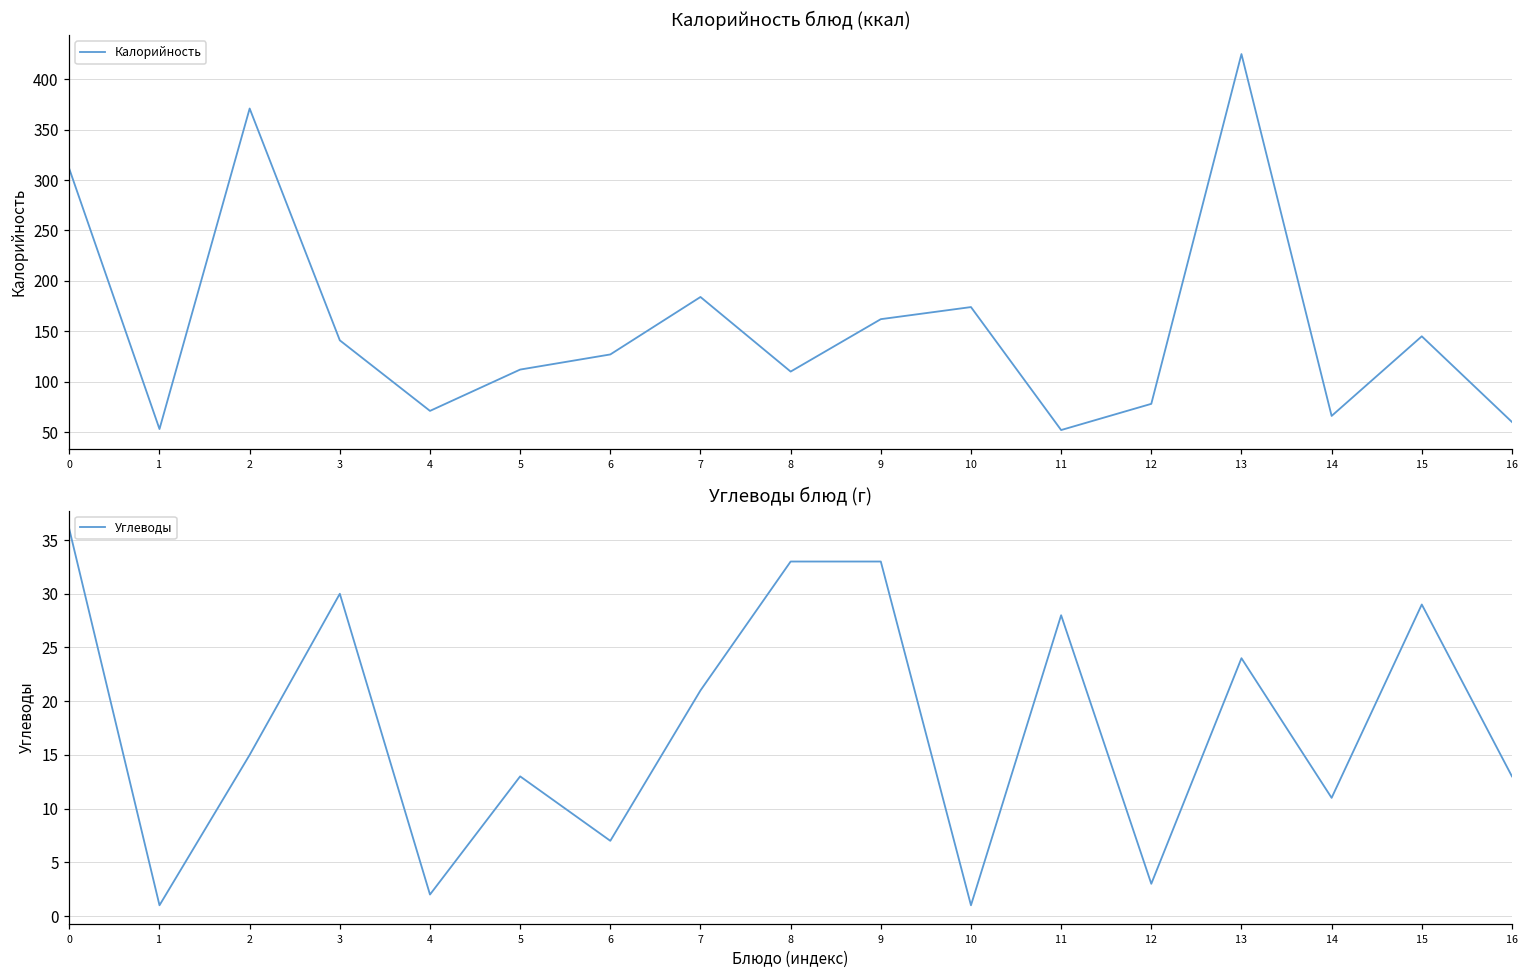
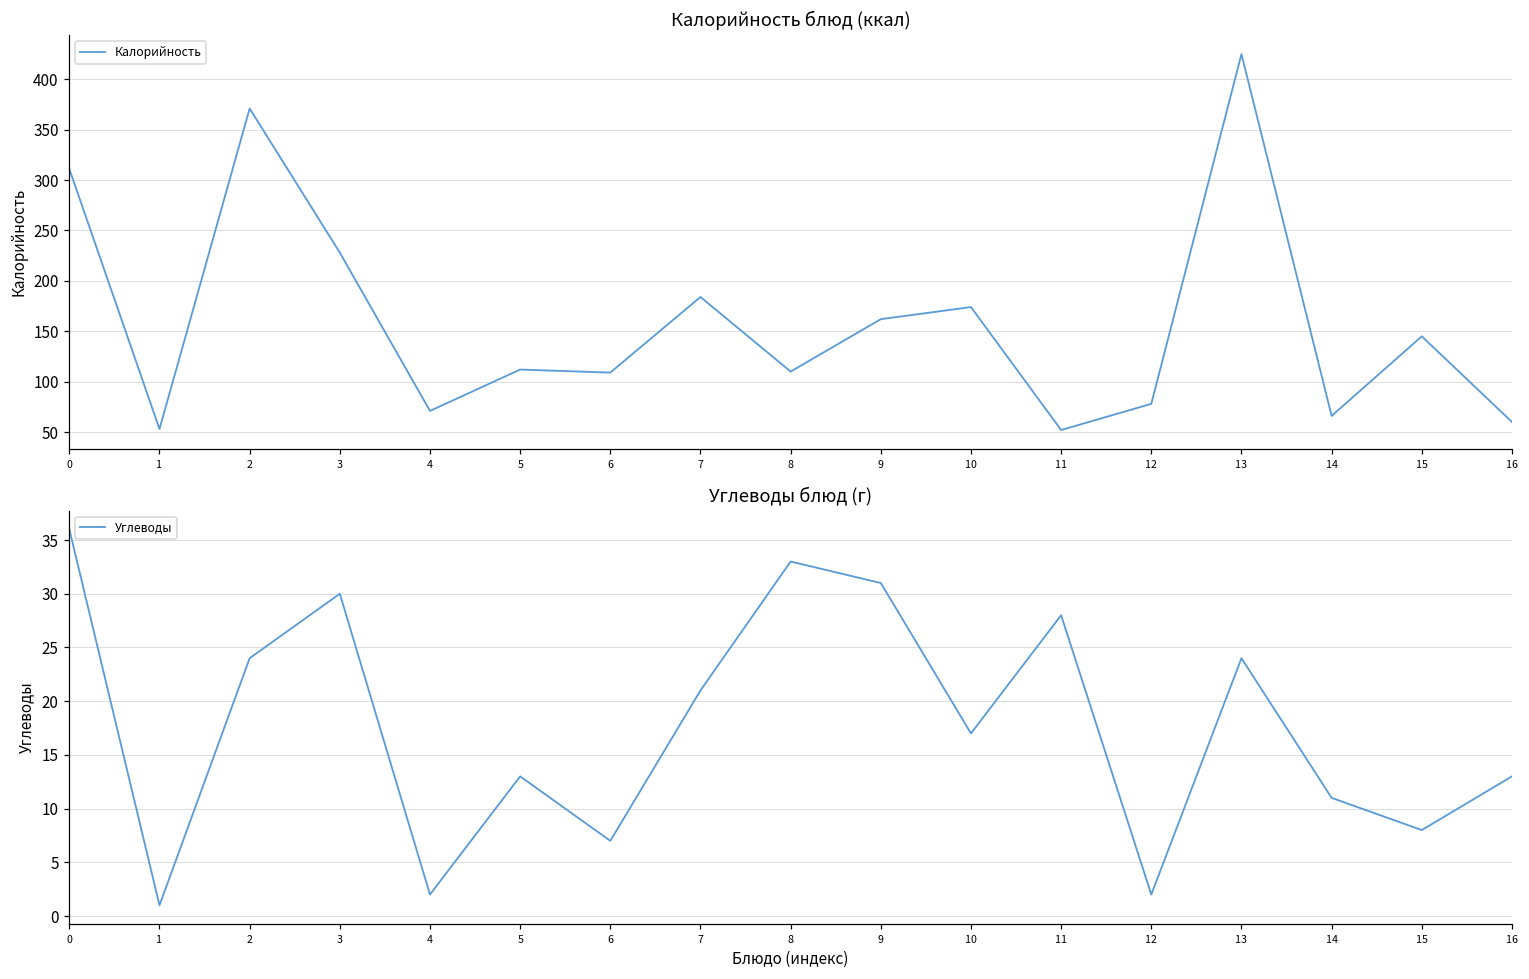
Калорийность блюд (ккал), 3: 140 -> 230
Калорийность блюд (ккал), 6: 130 -> 110
Углеводы блюд (г), 2: 15 -> 24
Углеводы блюд (г), 9: 33 -> 31
Углеводы блюд (г), 10: 1 -> 17
Углеводы блюд (г), 12: 3 -> 2
Углеводы блюд (г), 15: 29 -> 8
